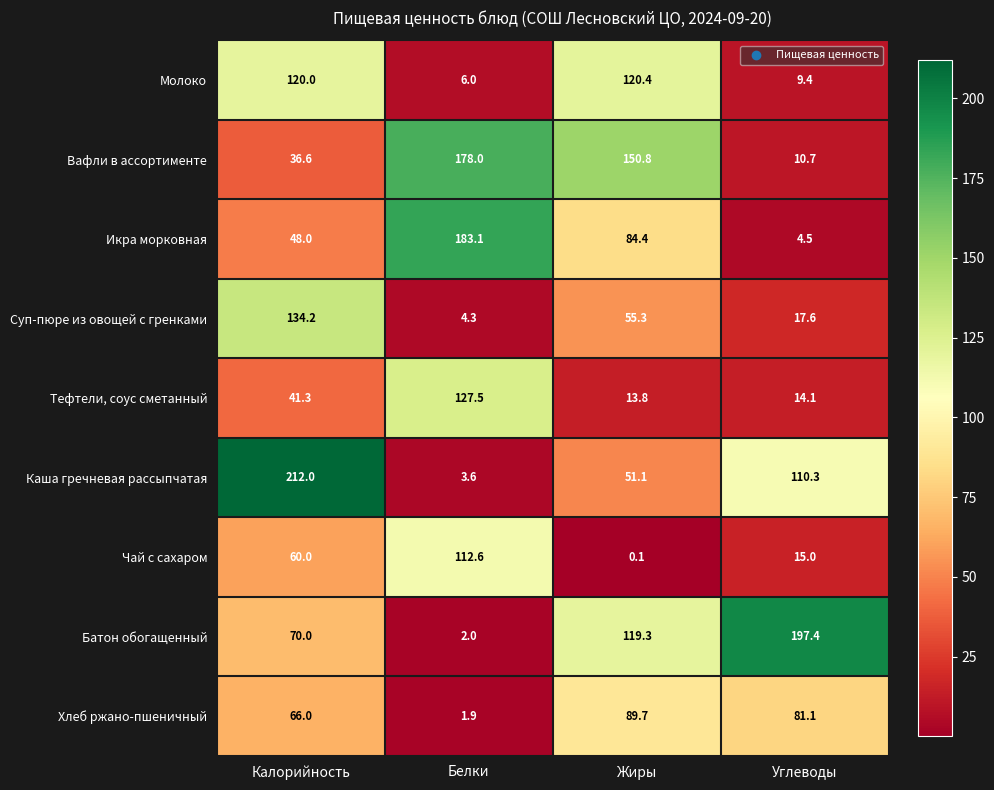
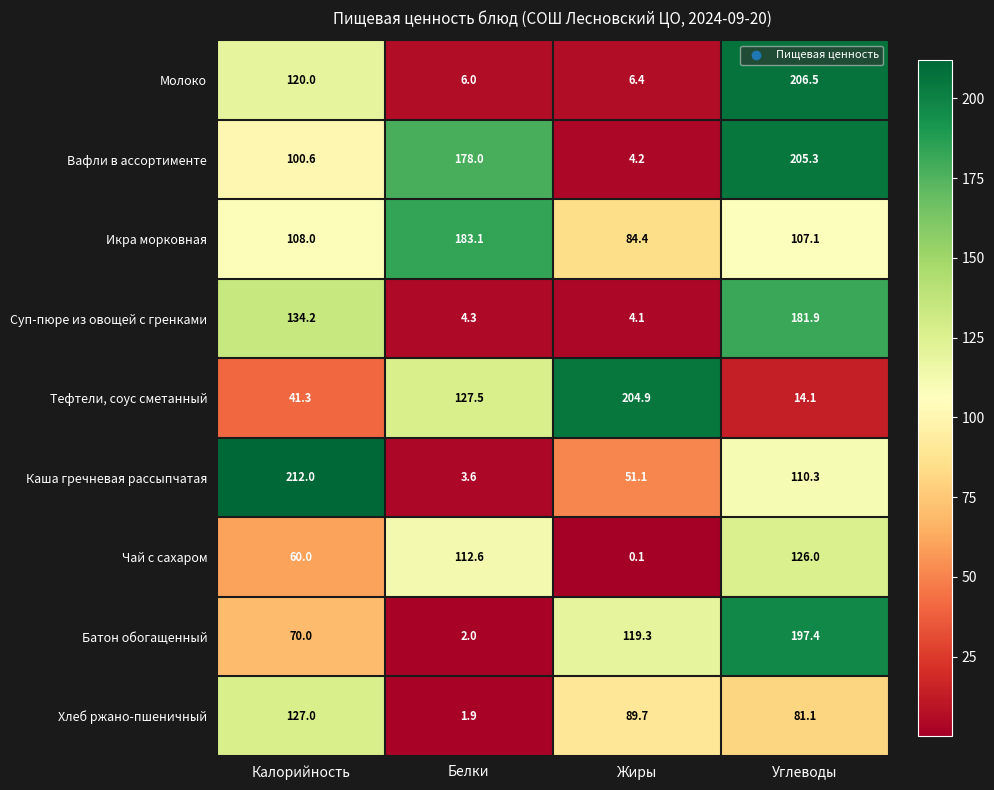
Молоко, Жиры: 120.4 -> 6.4
Молоко, Углеводы: 9.4 -> 206.5
Вафли в ассортименте, Калорийность: 36.6 -> 100.6
Вафли в ассортименте, Жиры: 150.8 -> 4.2
Вафли в ассортименте, Углеводы: 10.7 -> 205.3
Икра морковная, Калорийность: 48.0 -> 108.0
Икра морковная, Углеводы: 4.5 -> 107.1
Суп-пюре из овощей с гренками, Жиры: 55.3 -> 4.1
Суп-пюре из овощей с гренками, Углеводы: 17.6 -> 181.9
Тефтели, соус сметанный, Жиры: 13.8 -> 204.9
Чай с сахаром, Углеводы: 15.0 -> 126.0
Хлеб ржано-пшеничный, Калорийность: 66.0 -> 127.0
